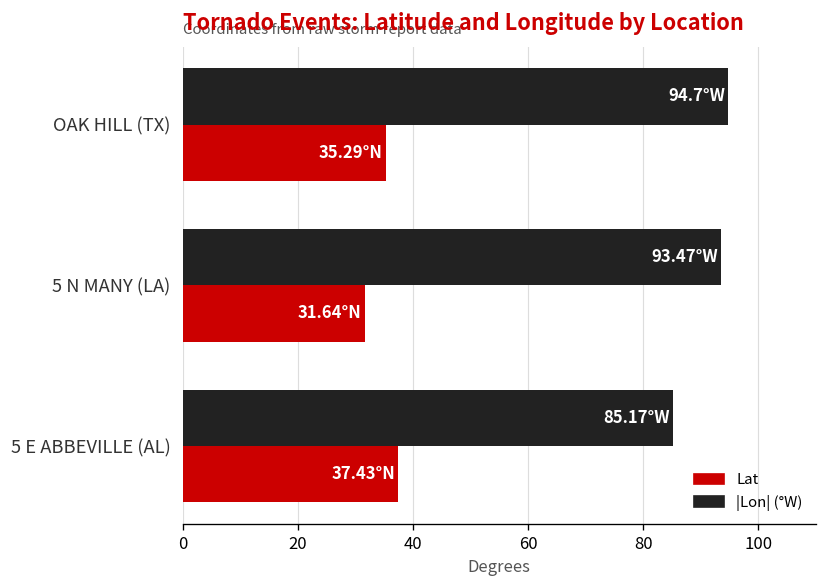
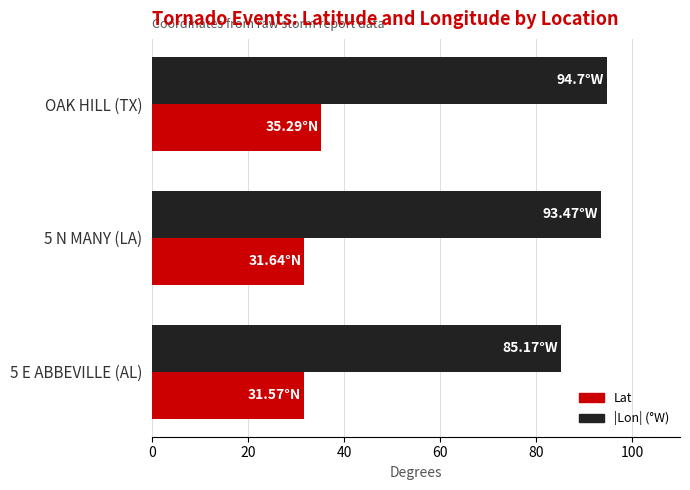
Lat, 5 E ABBEVILLE (AL): 37.43°N -> 31.57°N
